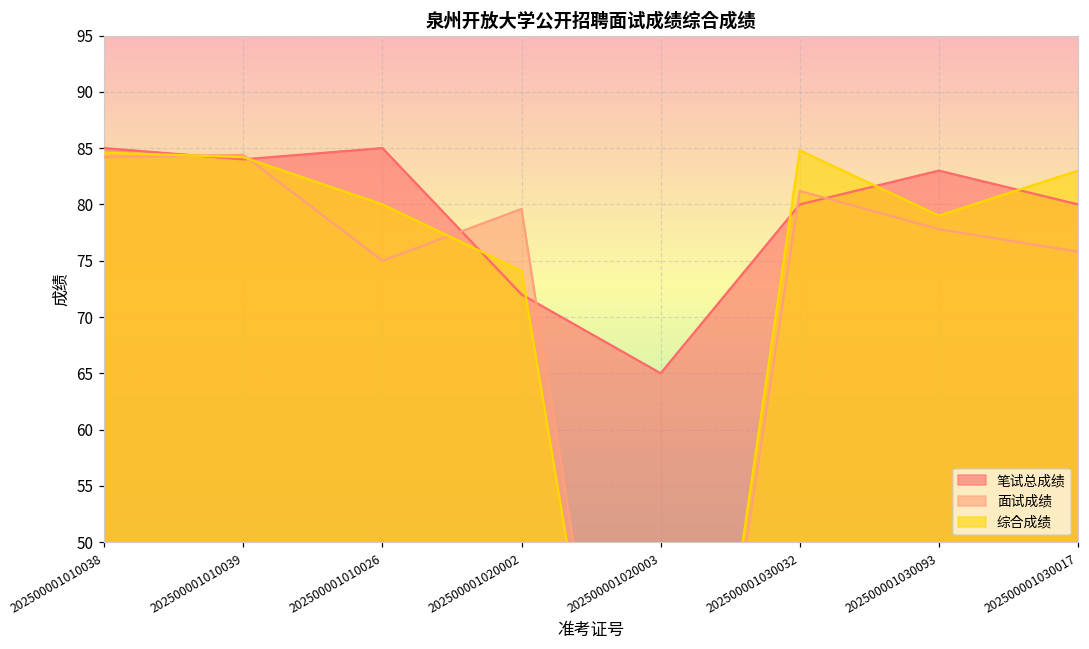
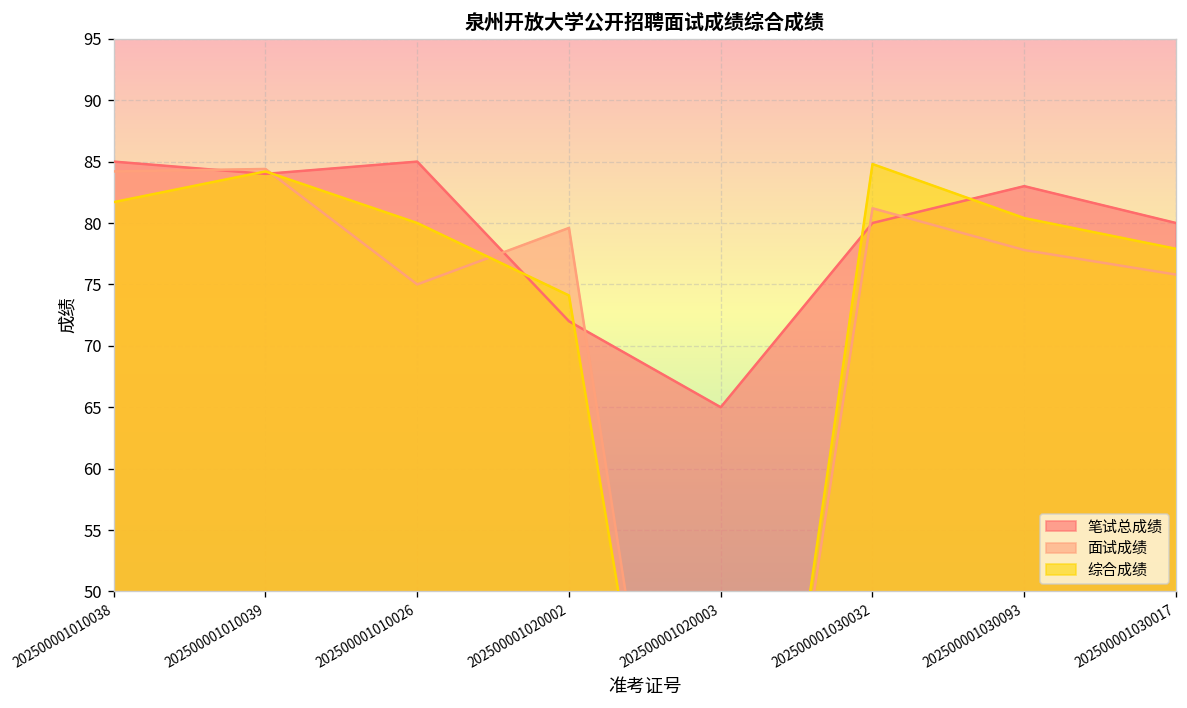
综合成绩, 202500001010038: 84.6 -> 81.7
综合成绩, 202500001030093: 79.0 -> 80.4
综合成绩, 202500001030017: 83.0 -> 77.9
